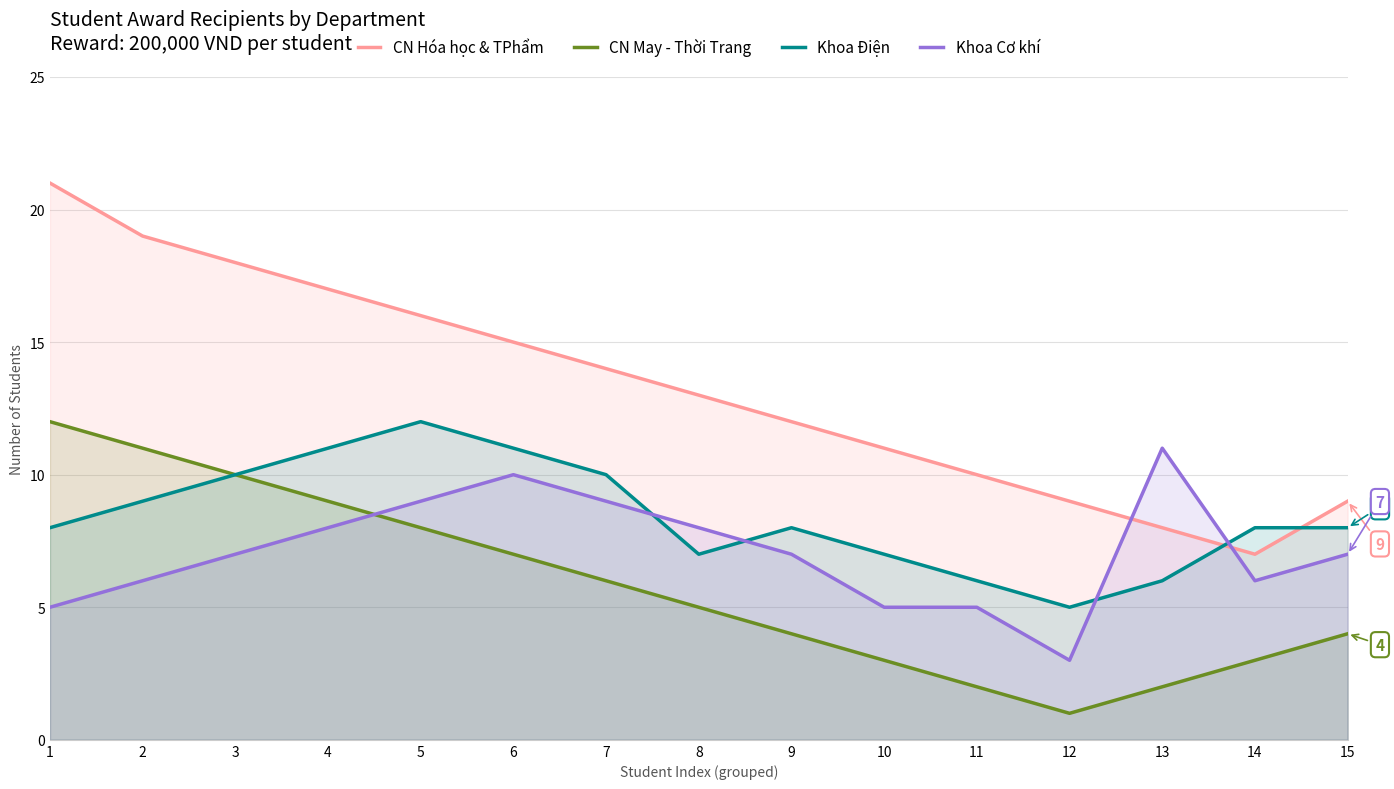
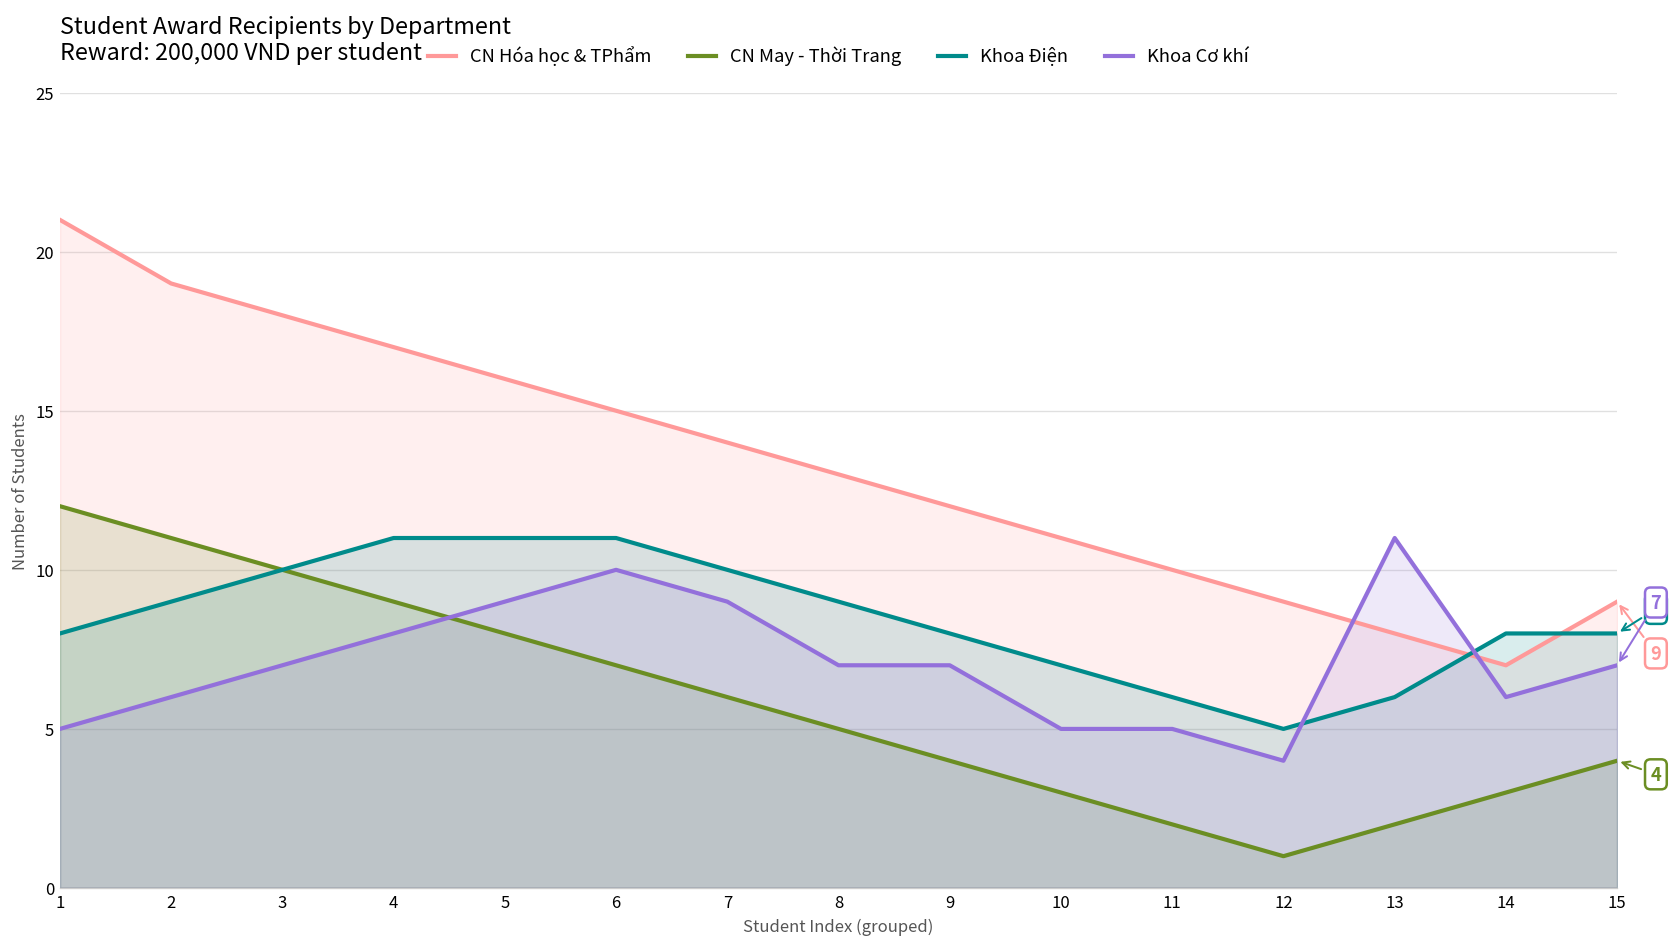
Khoa Điện, 5: 12 -> 11
Khoa Điện, 8: 7 -> 9
Khoa Cơ khí, 8: 8 -> 7
Khoa Cơ khí, 12: 3 -> 4
